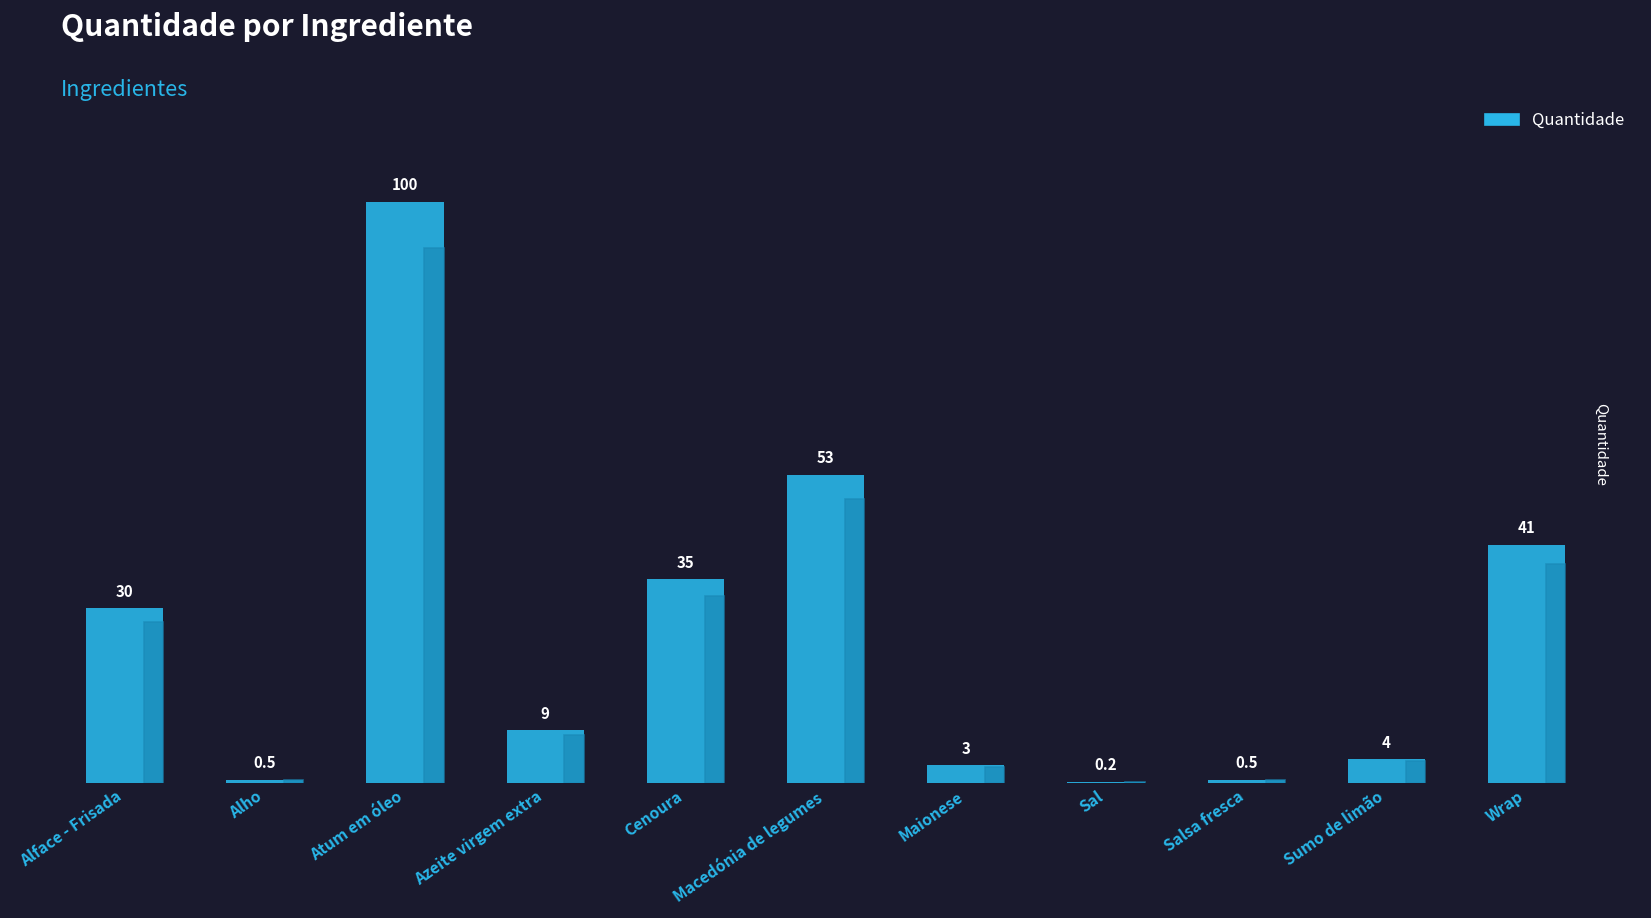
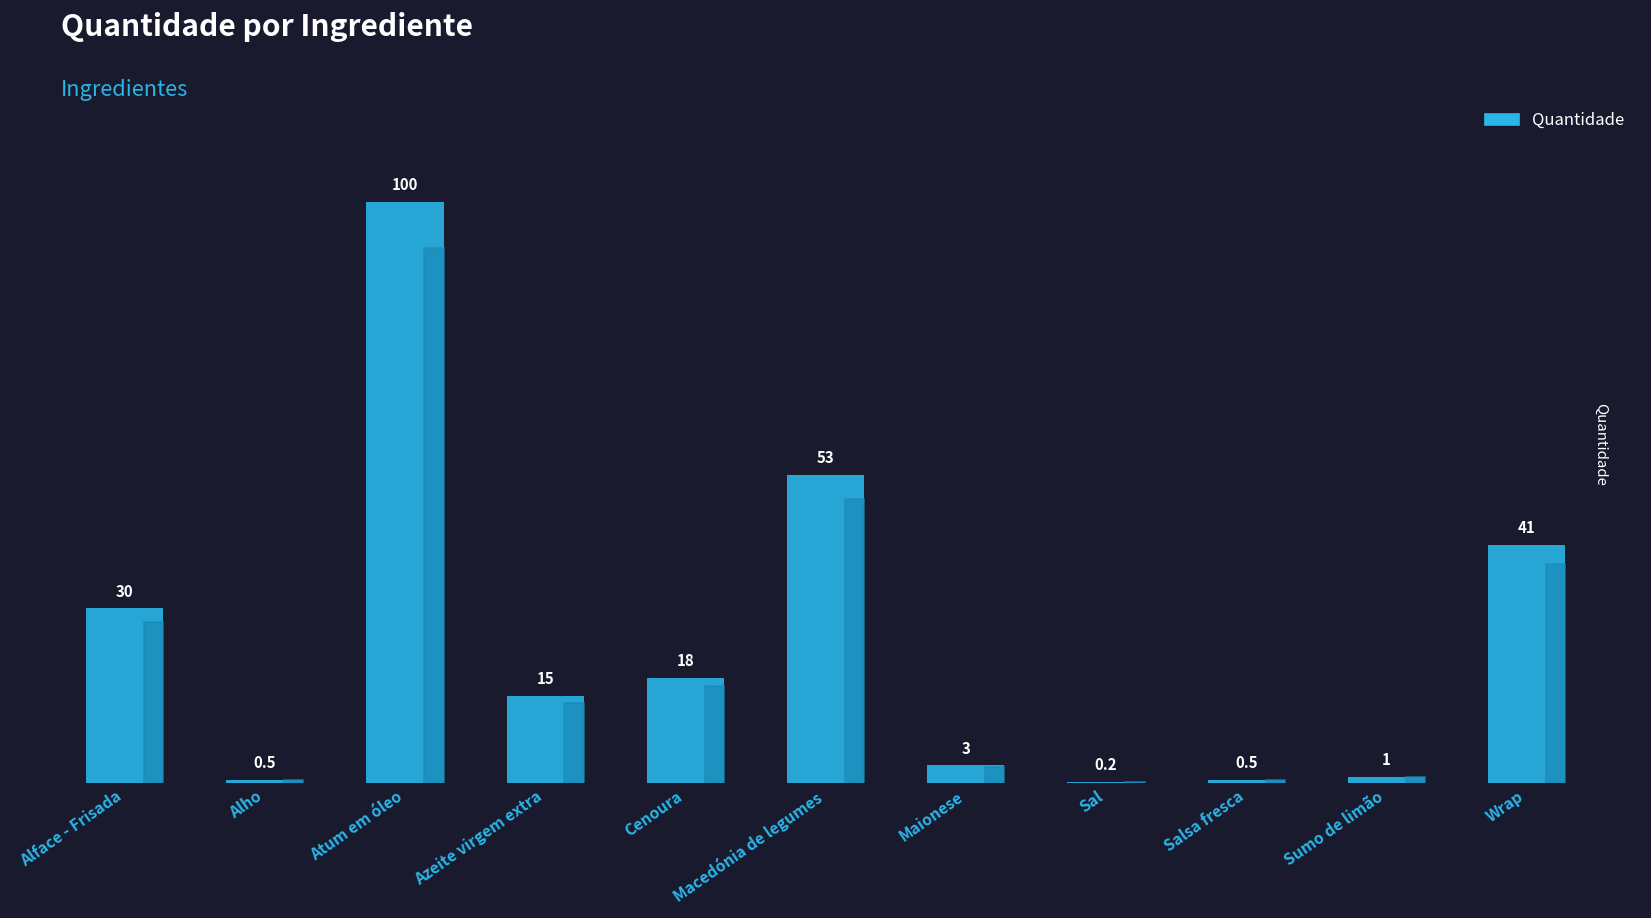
Azeite virgem extra: 9 -> 15
Cenoura: 35 -> 18
Sumo de limão: 4 -> 1
